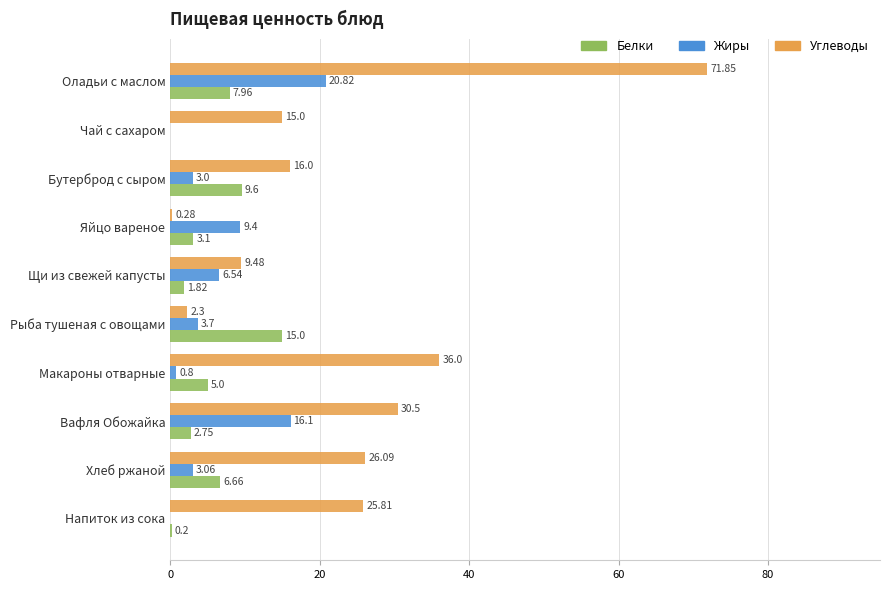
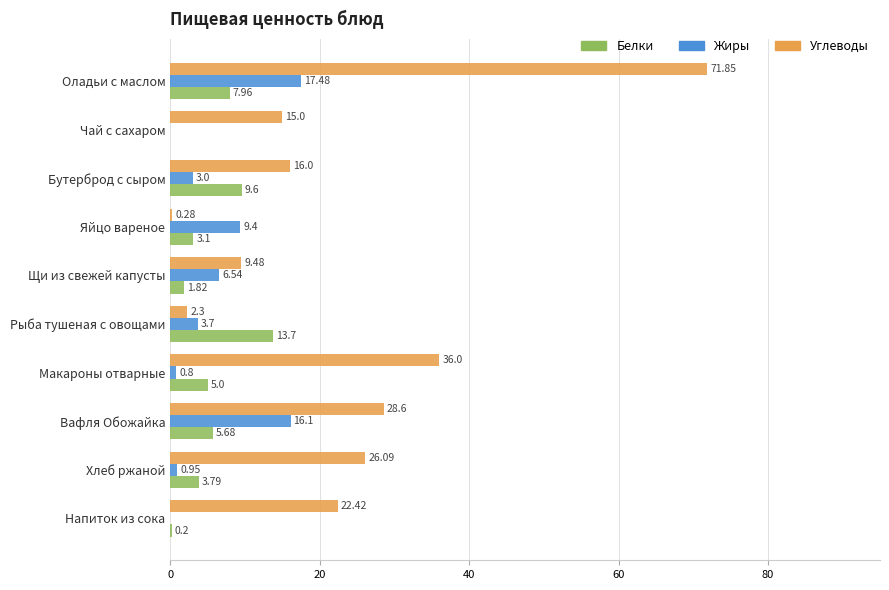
Жиры, Оладьи с маслом: 20.82 -> 17.48
Белки, Рыба тушеная с овощами: 15.0 -> 13.7
Углеводы, Вафля Обожайка: 30.5 -> 28.6
Белки, Вафля Обожайка: 2.75 -> 5.68
Жиры, Хлеб ржаной: 3.06 -> 0.95
Белки, Хлеб ржаной: 6.66 -> 3.79
Углеводы, Напиток из сока: 25.81 -> 22.42
